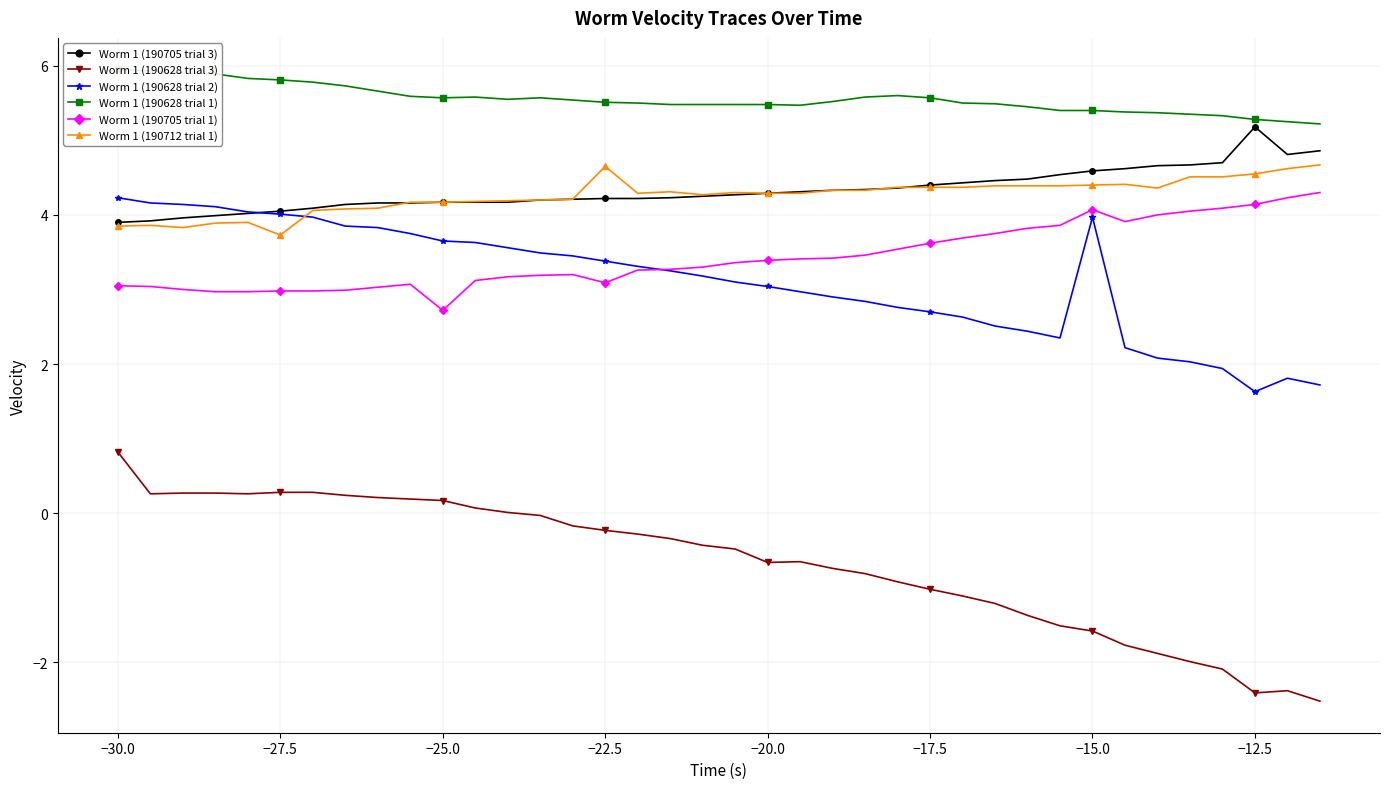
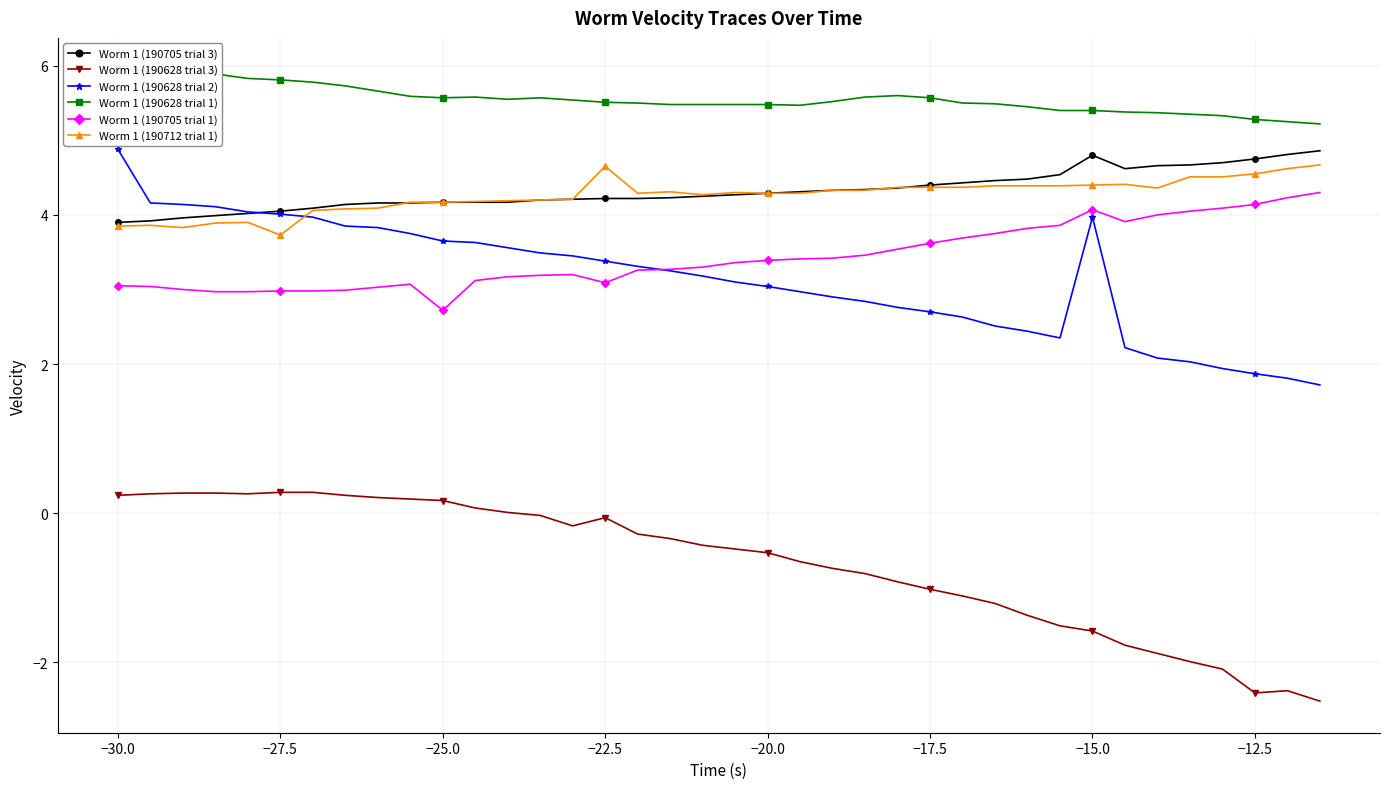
Worm 1 (190628 trial 3), −30.0: 0.8 -> 0.2
Worm 1 (190628 trial 2), −30.0: 4.2 -> 4.9
Worm 1 (190628 trial 3), −22.5: -0.2 -> -0.1
Worm 1 (190628 trial 3), −20.0: -0.7 -> -0.5
Worm 1 (190705 trial 3), −15.0: 4.6 -> 4.8
Worm 1 (190705 trial 3), −12.5: 5.2 -> 4.8
Worm 1 (190628 trial 2), −12.5: 1.6 -> 1.9
